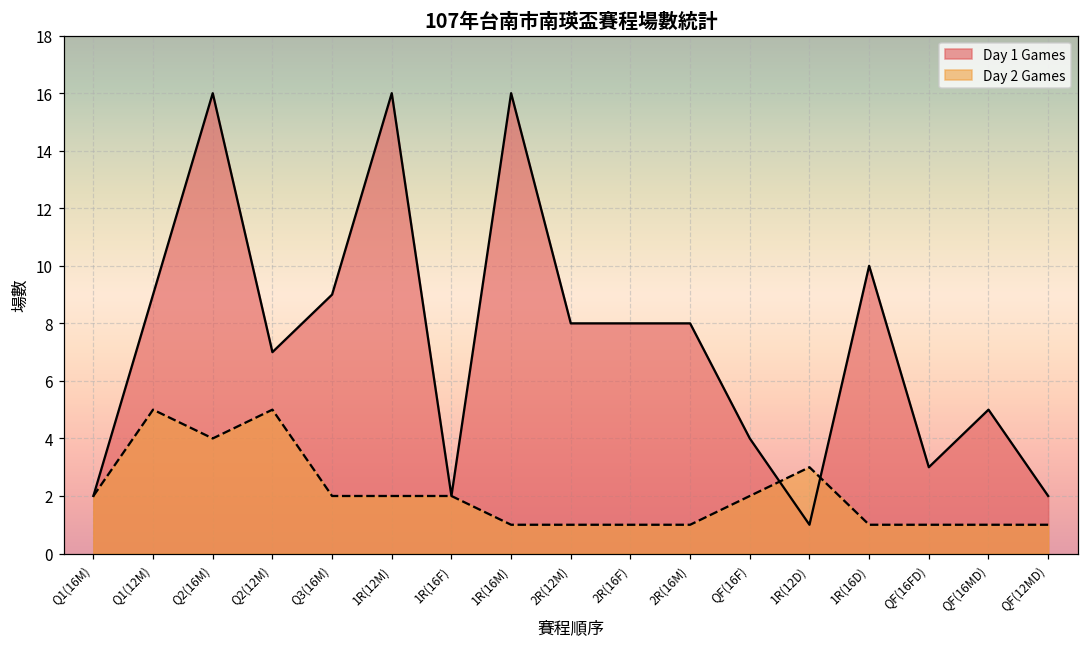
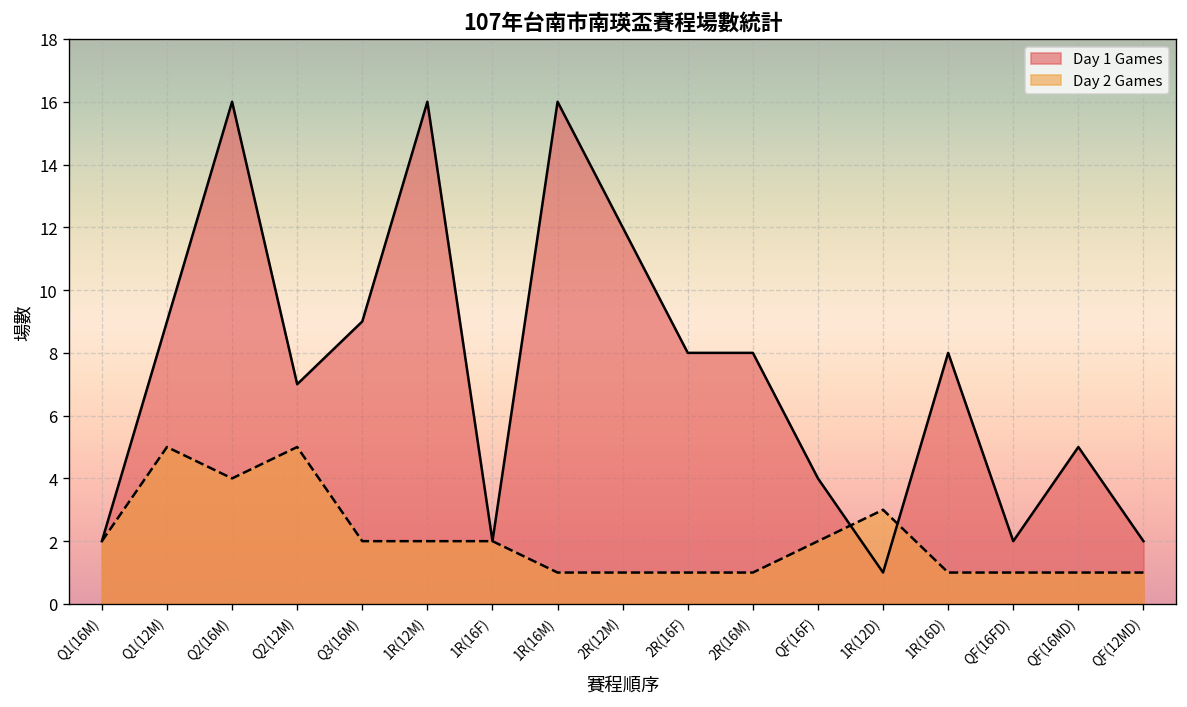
Day 1 Games, 2R(12M): 8 -> 12
Day 1 Games, 1R(16D): 10 -> 8
Day 1 Games, QF(16FD): 3 -> 2
